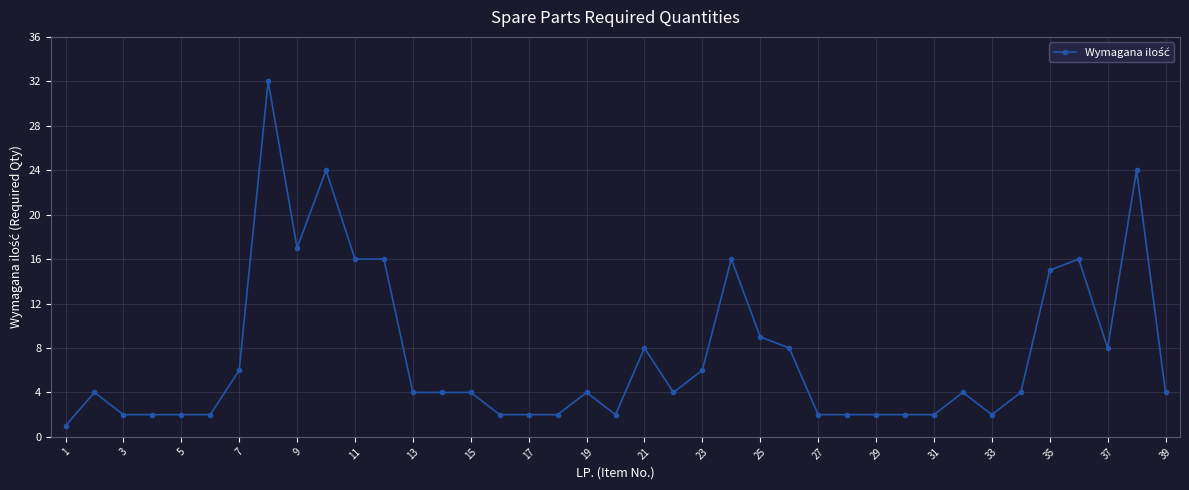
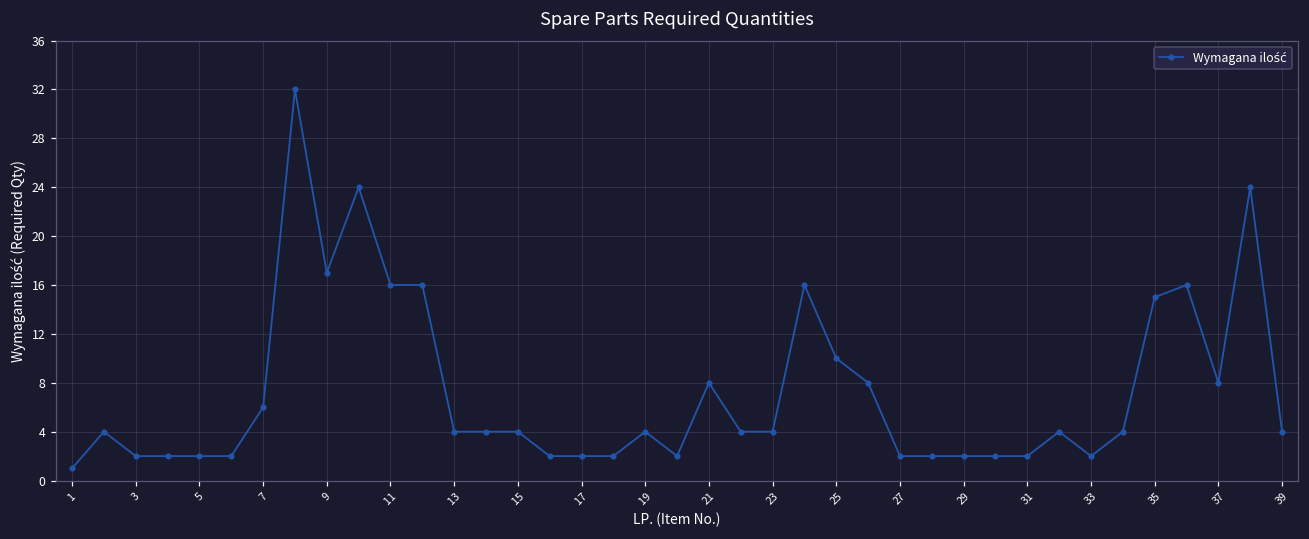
23: 6 -> 4
25: 9 -> 10
